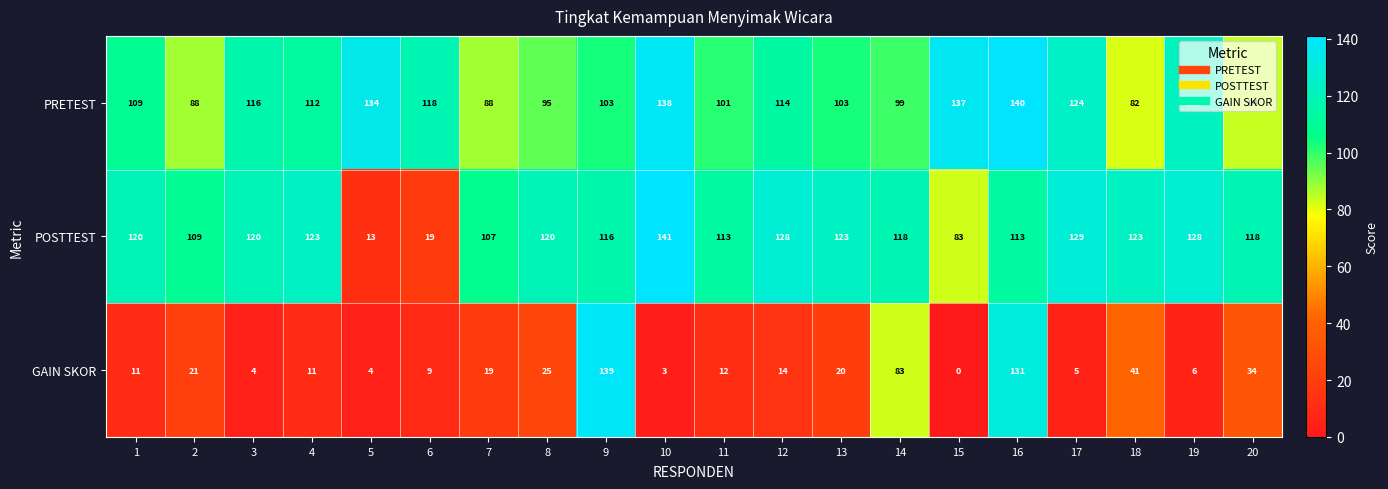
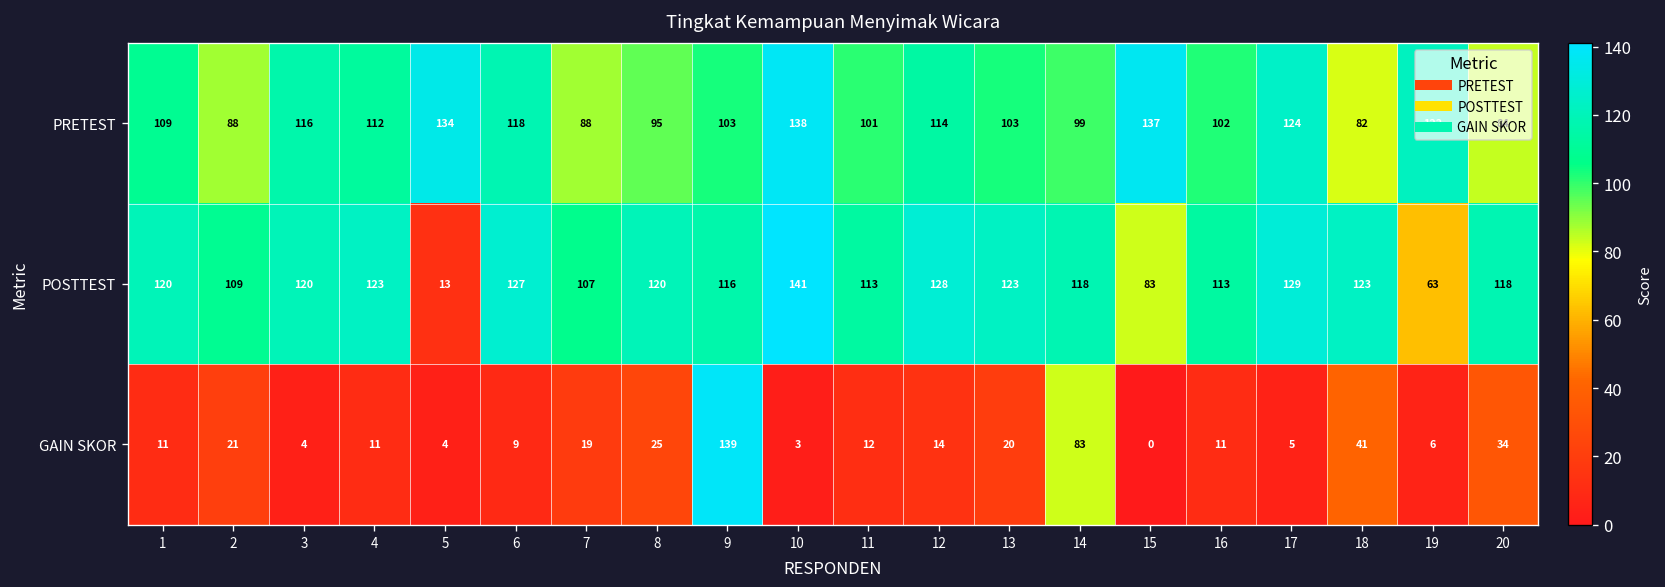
PRETEST, 16: 140 -> 102
POSTTEST, 6: 19 -> 127
POSTTEST, 19: 128 -> 63
GAIN SKOR, 16: 131 -> 11
